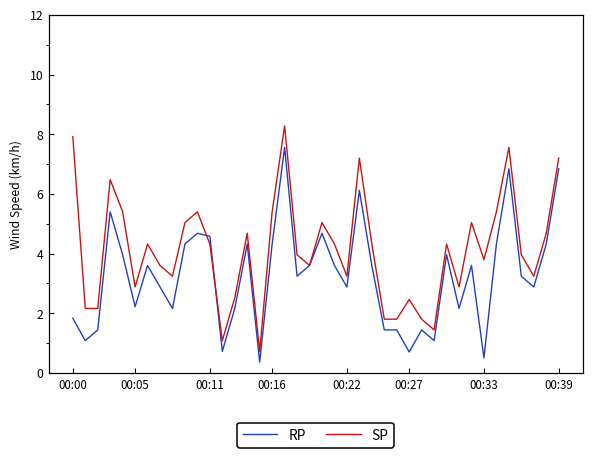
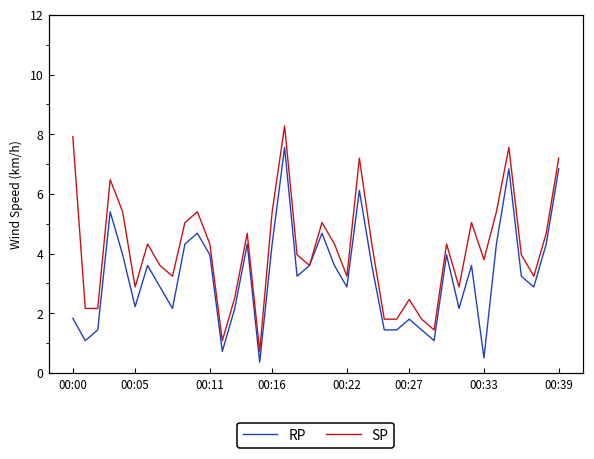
RP, 00:11: 4.6 -> 4.0
RP, 00:27: 0.7 -> 1.8
